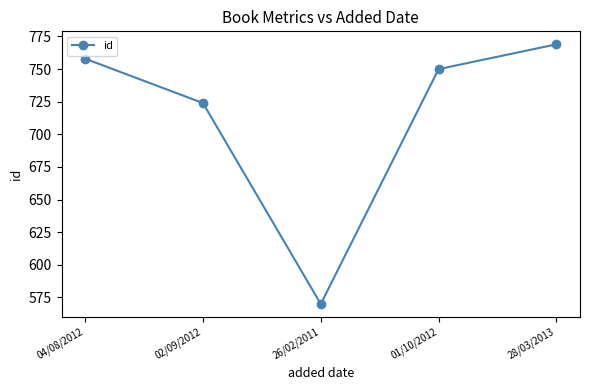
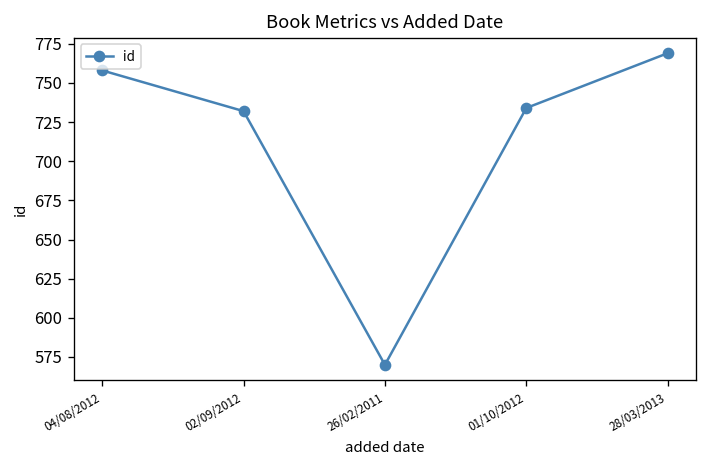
02/09/2012: 724 -> 732
01/10/2012: 750 -> 734
